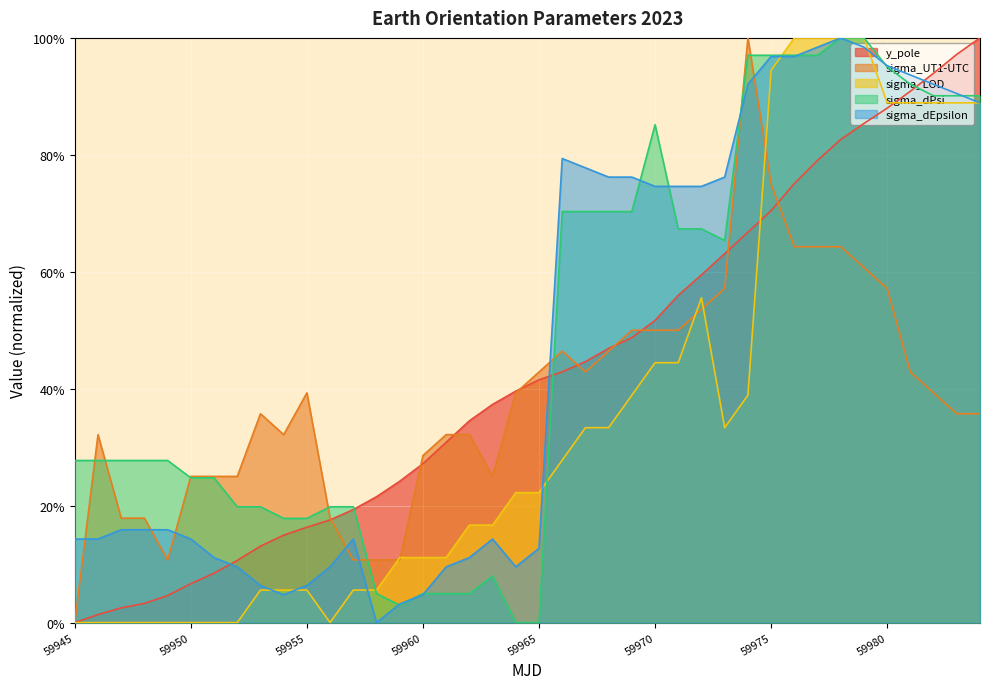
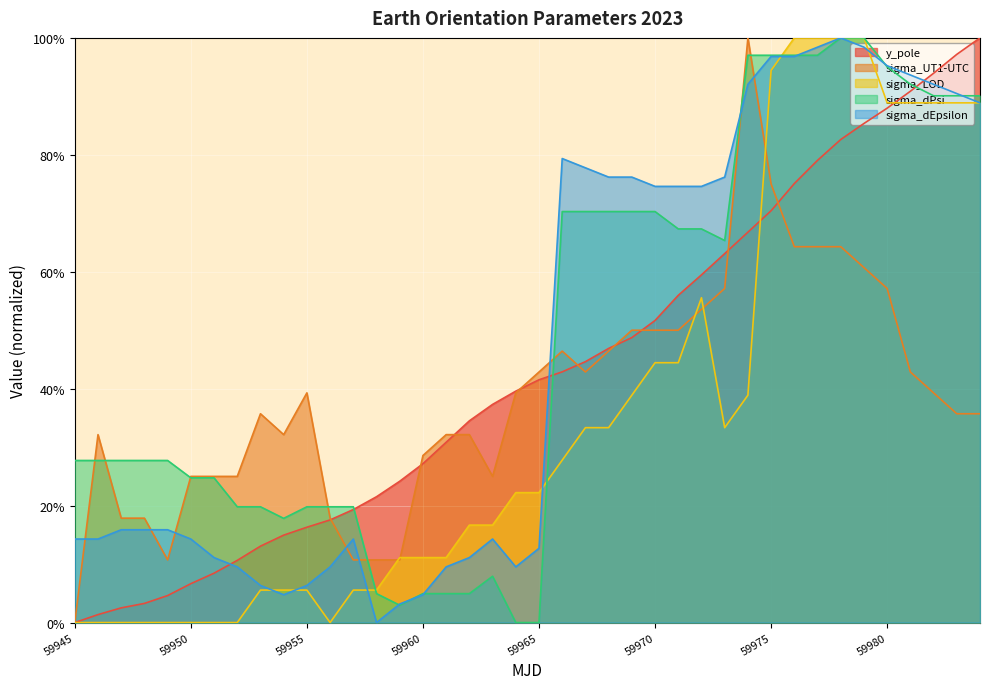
sigma_dPsi, 59955: 18% -> 20%
sigma_dPsi, 59970: 85% -> 70%
